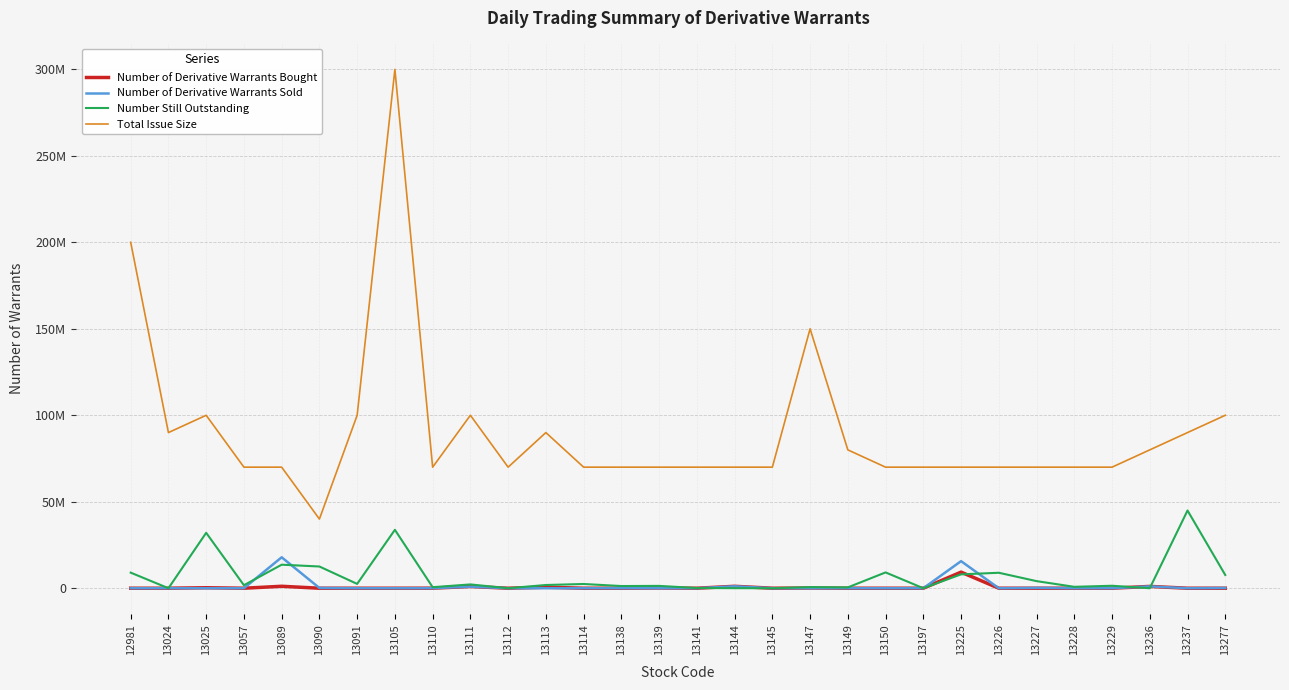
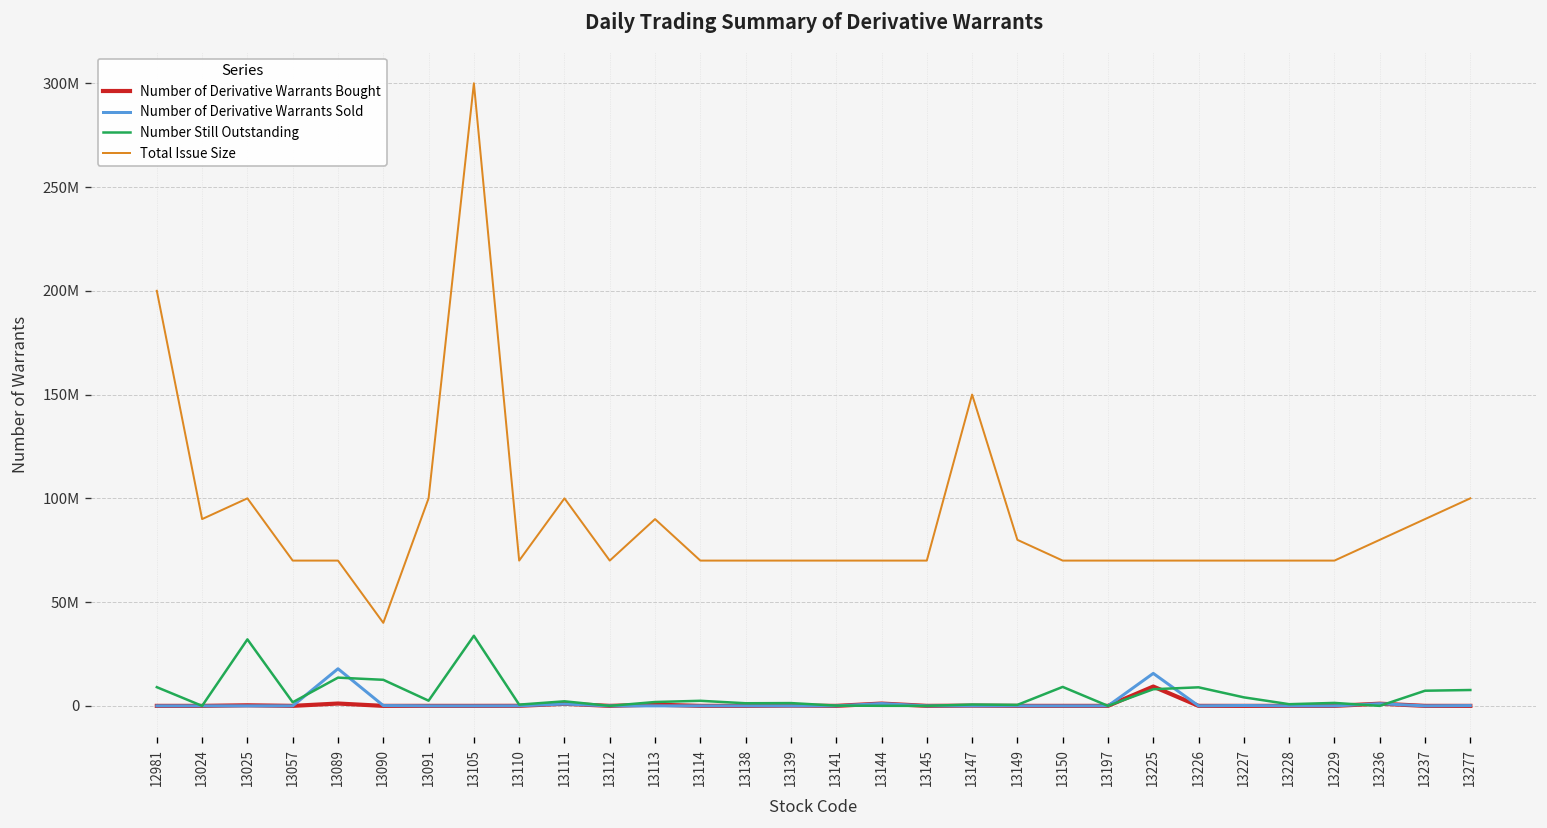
Number Still Outstanding, 13237: 45000000 -> 7000000
